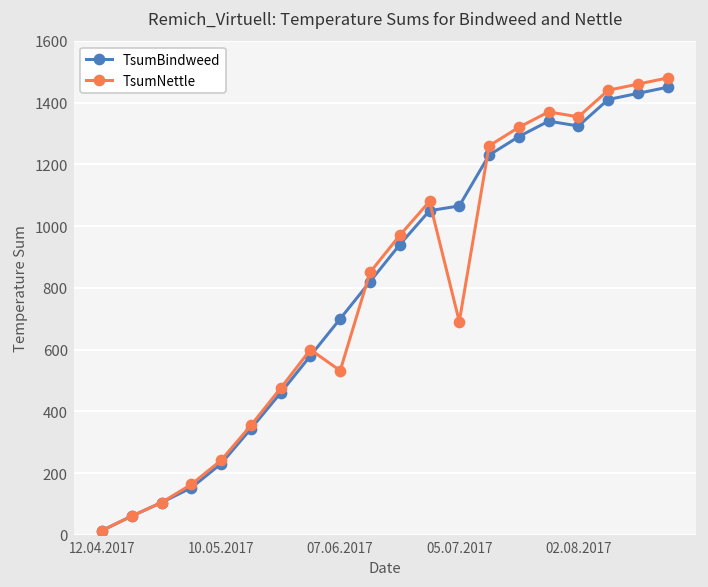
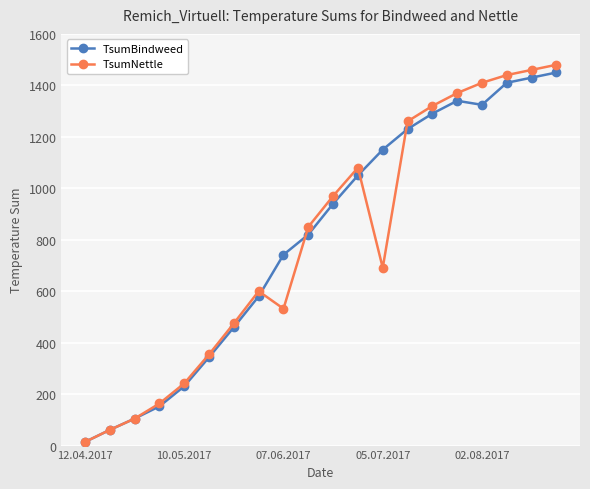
TsumBindweed, 07.06.2017: 700 -> 740
TsumBindweed, 05.07.2017: 1070 -> 1150
TsumNettle, 02.08.2017: 1350 -> 1410
